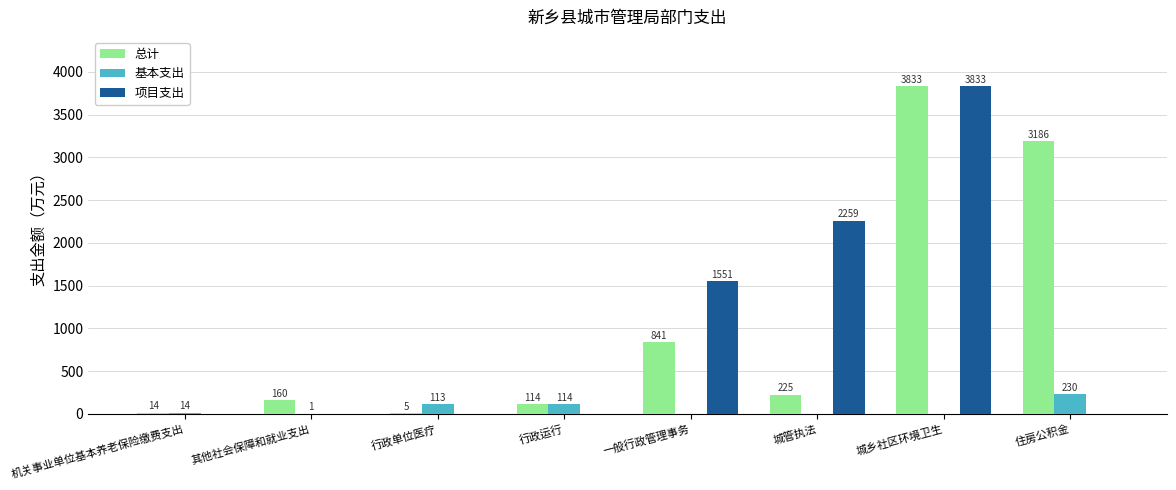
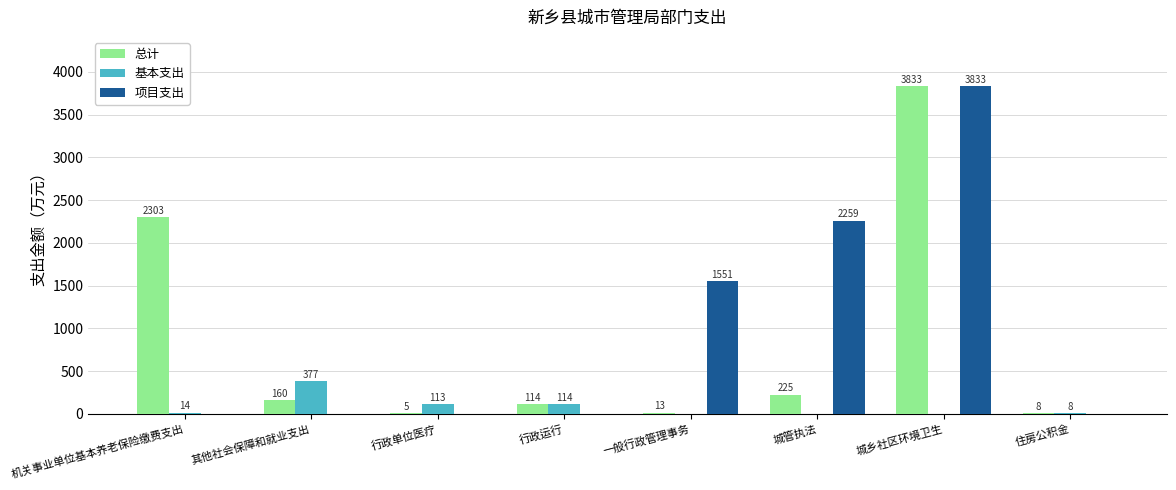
总计, 机关事业单位基本养老保险缴费支出: 14 -> 2303
基本支出, 其他社会保障和就业支出: 1 -> 377
总计, 一般行政管理事务: 841 -> 13
总计, 住房公积金: 3186 -> 8
基本支出, 住房公积金: 230 -> 8
